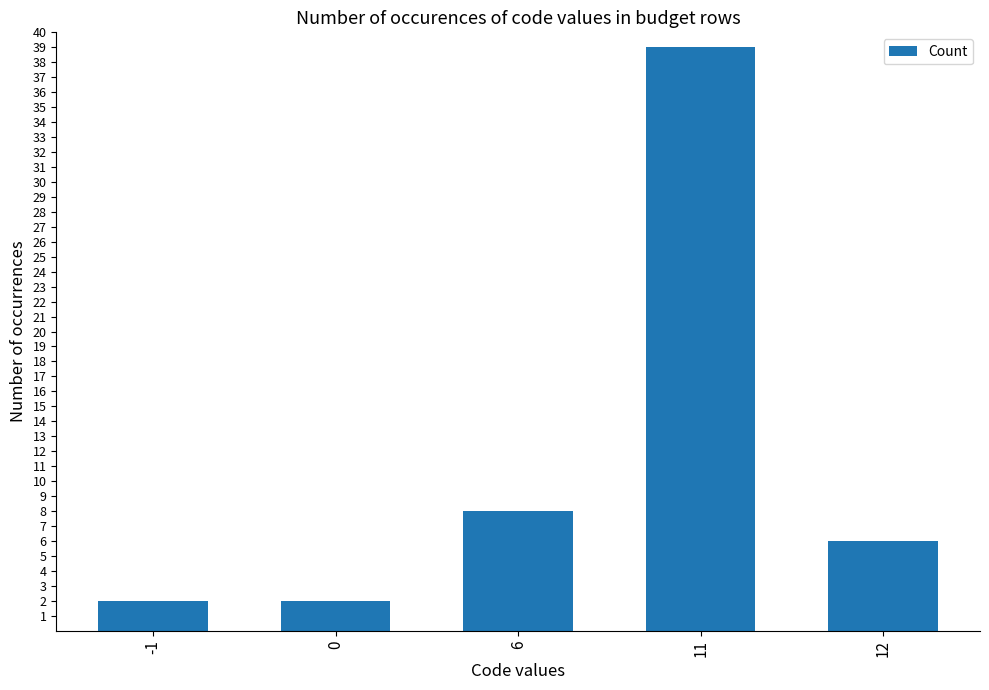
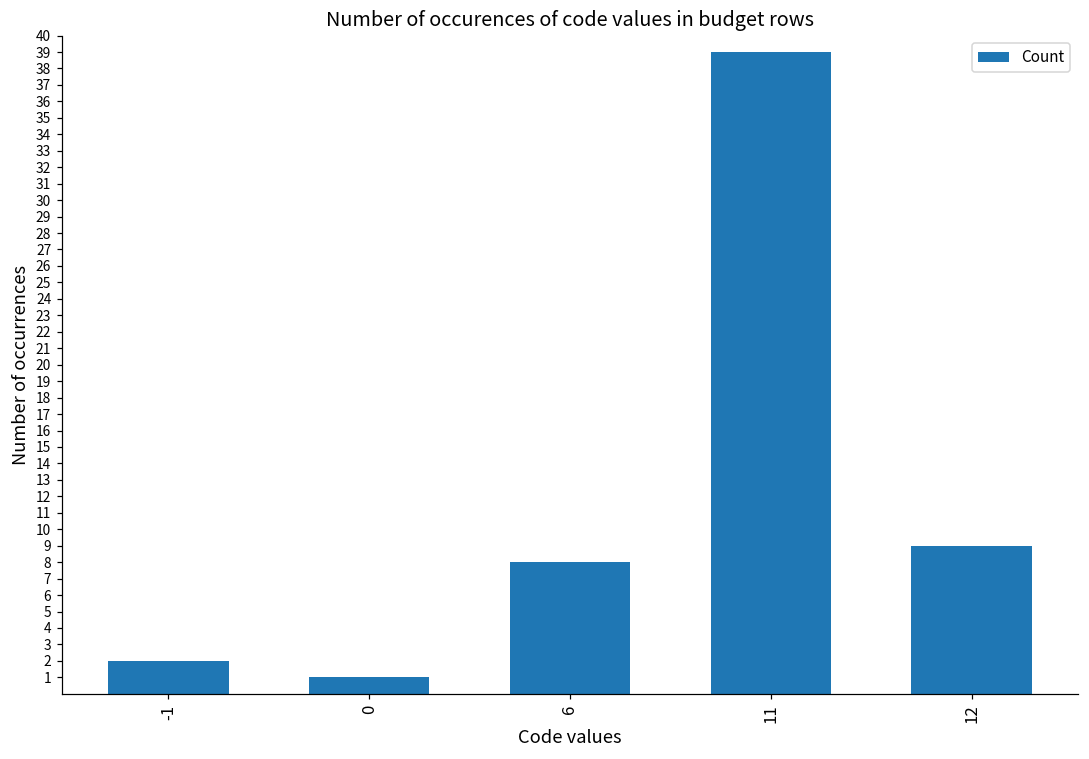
0: 2 -> 1
12: 6 -> 9
